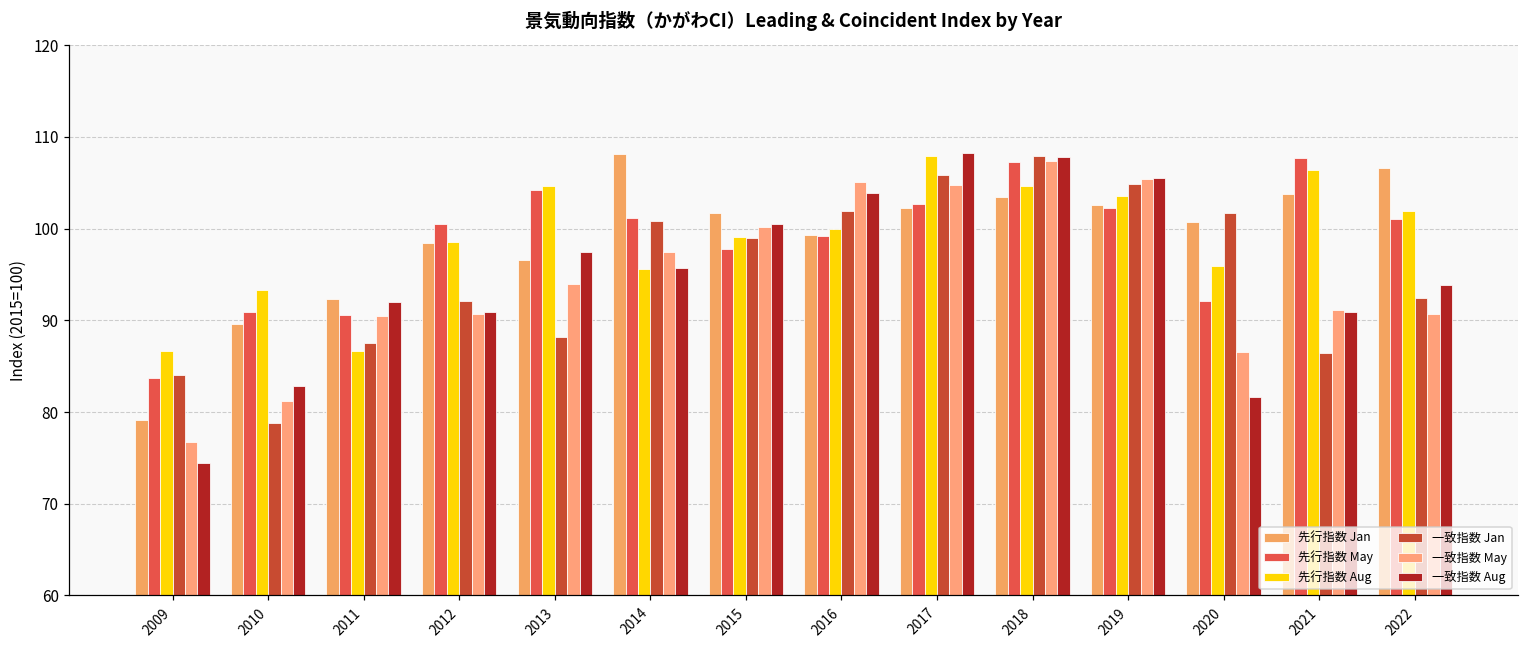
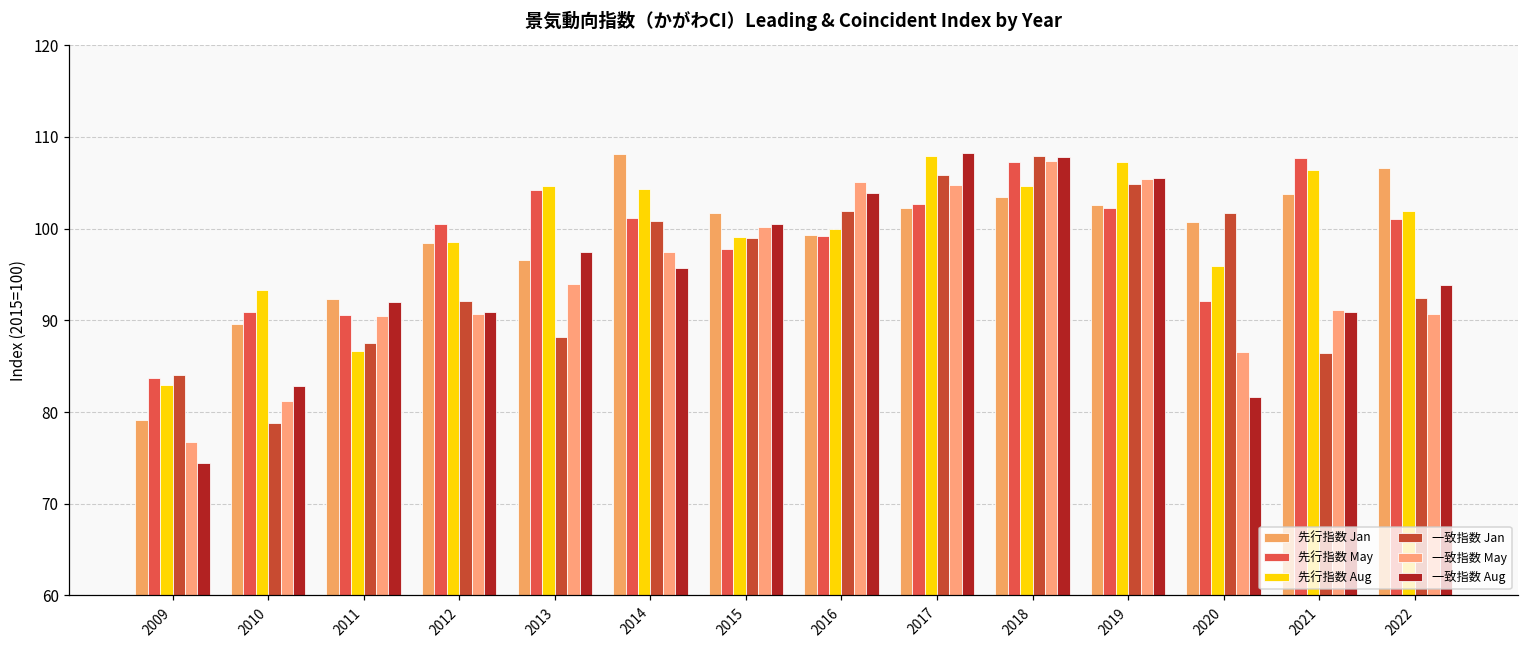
先行指数 Aug, 2009: 87 -> 83
先行指数 Aug, 2014: 96 -> 104
先行指数 Aug, 2019: 104 -> 107
